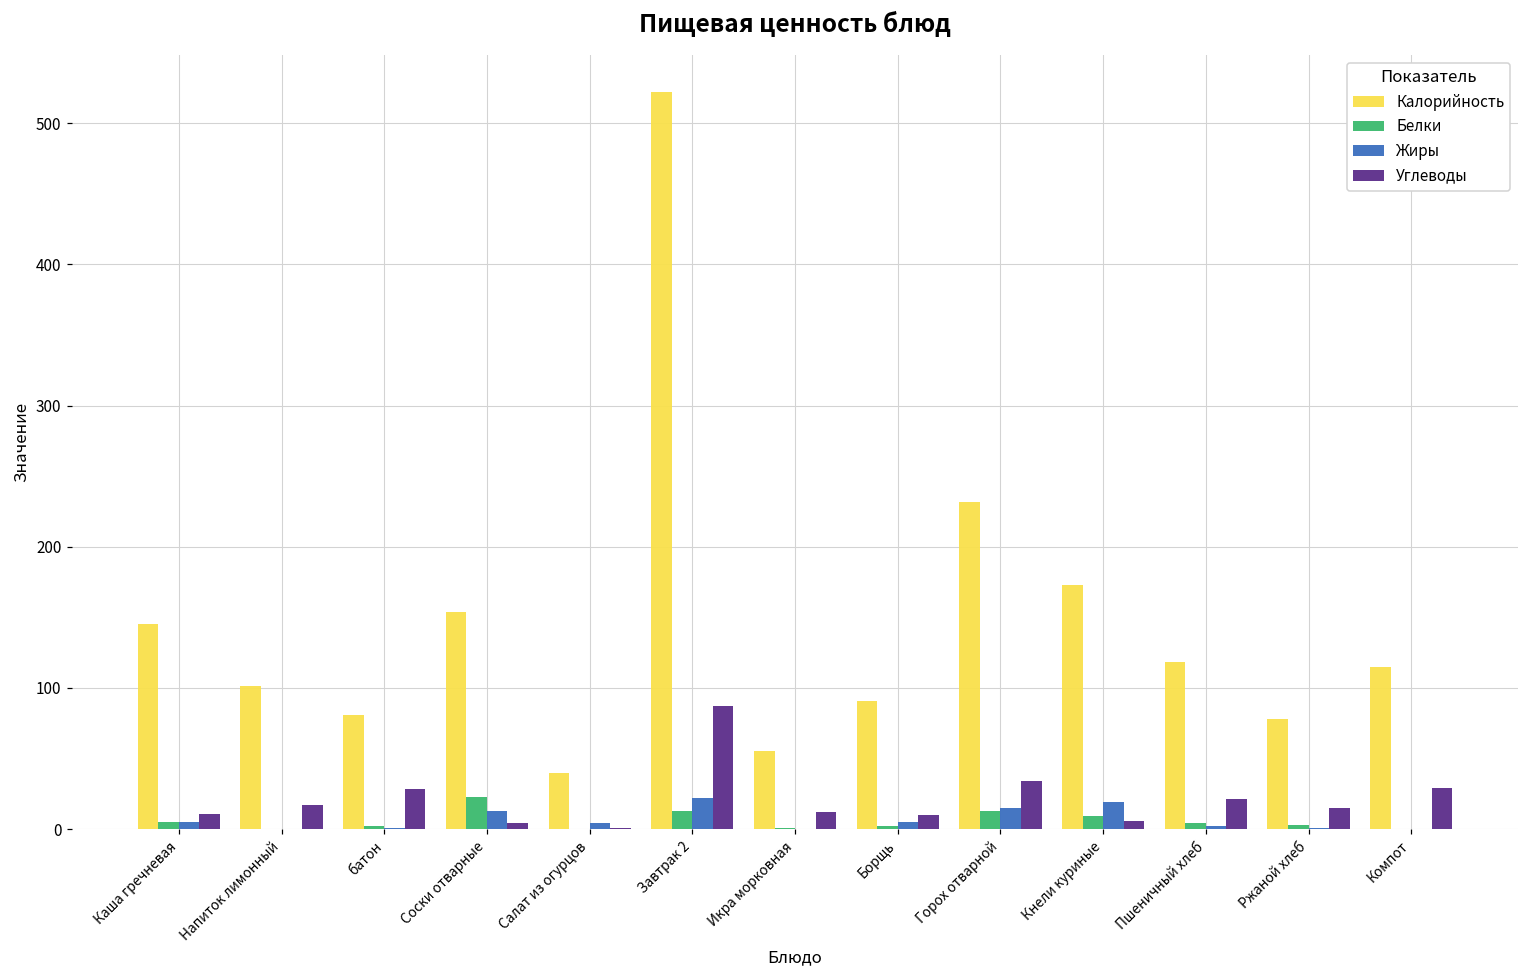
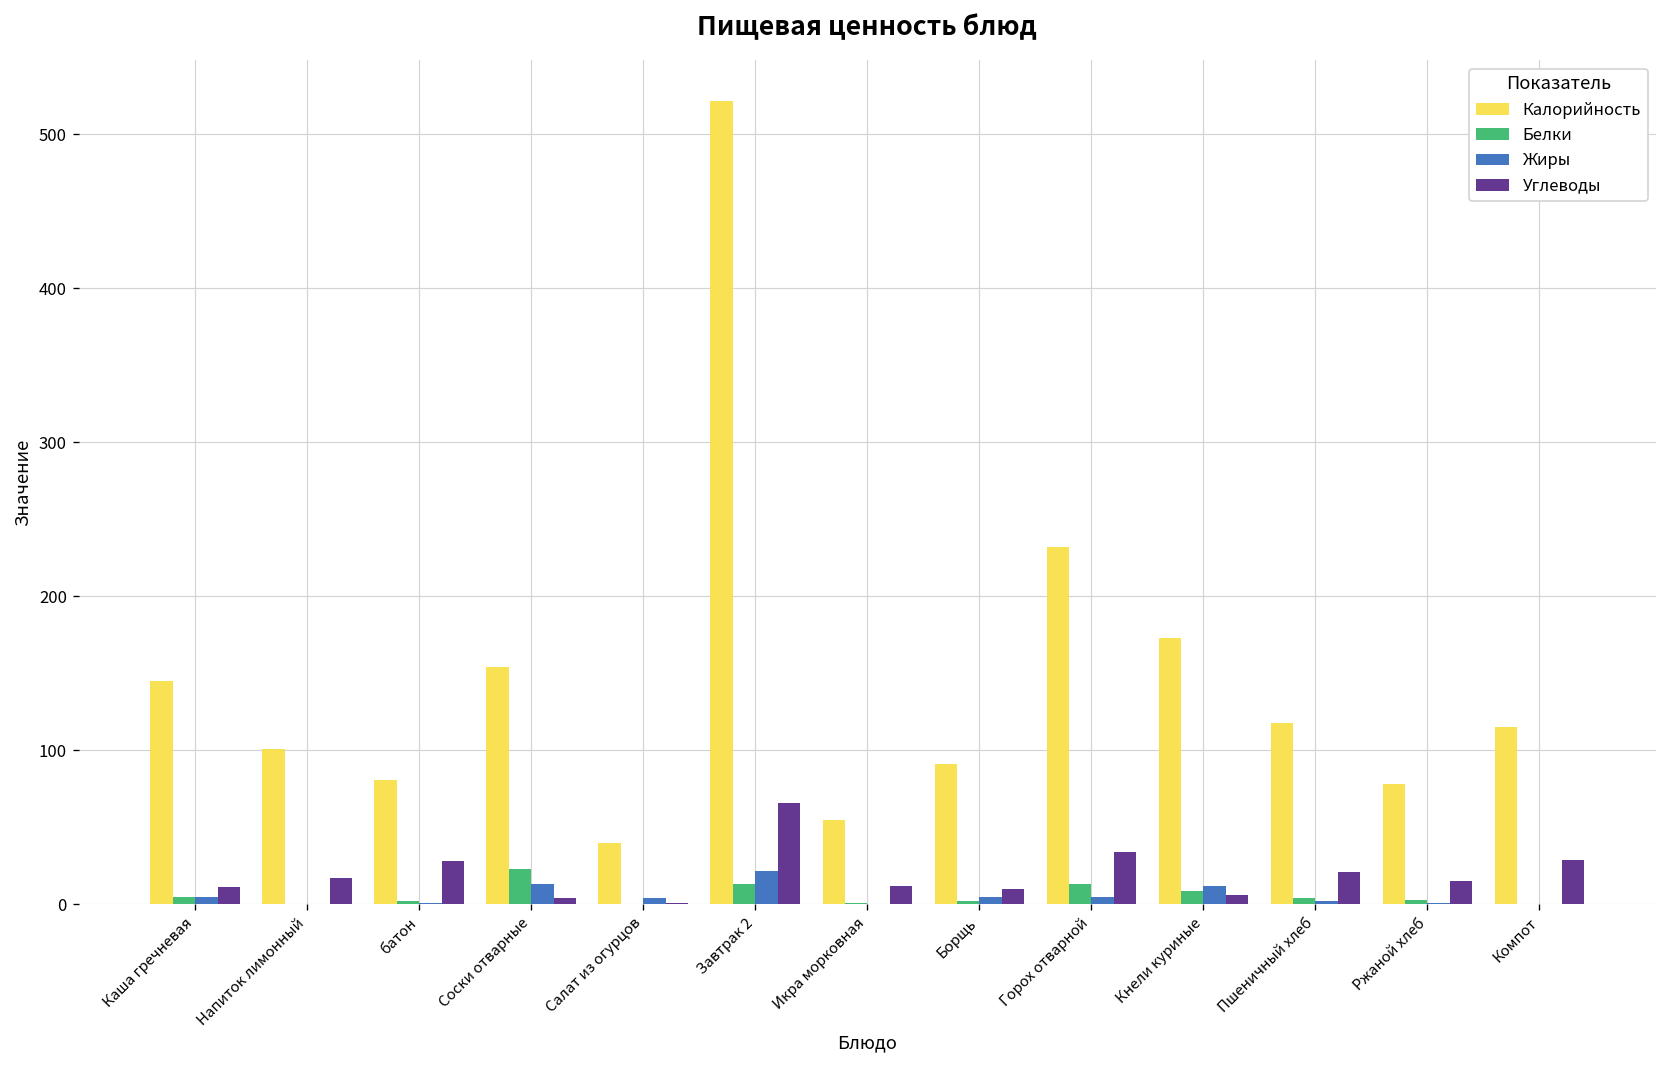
Углеводы, Завтрак 2: 87 -> 66
Жиры, Горох отварной: 15 -> 5
Жиры, Кнели куриные: 19 -> 12
